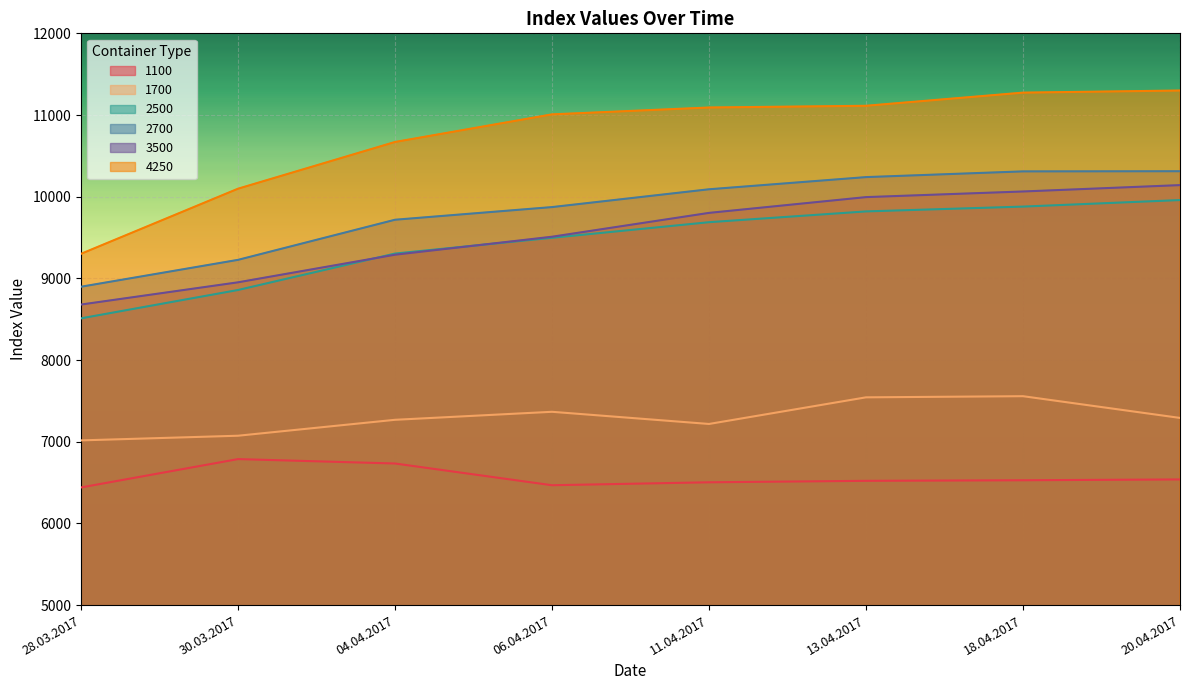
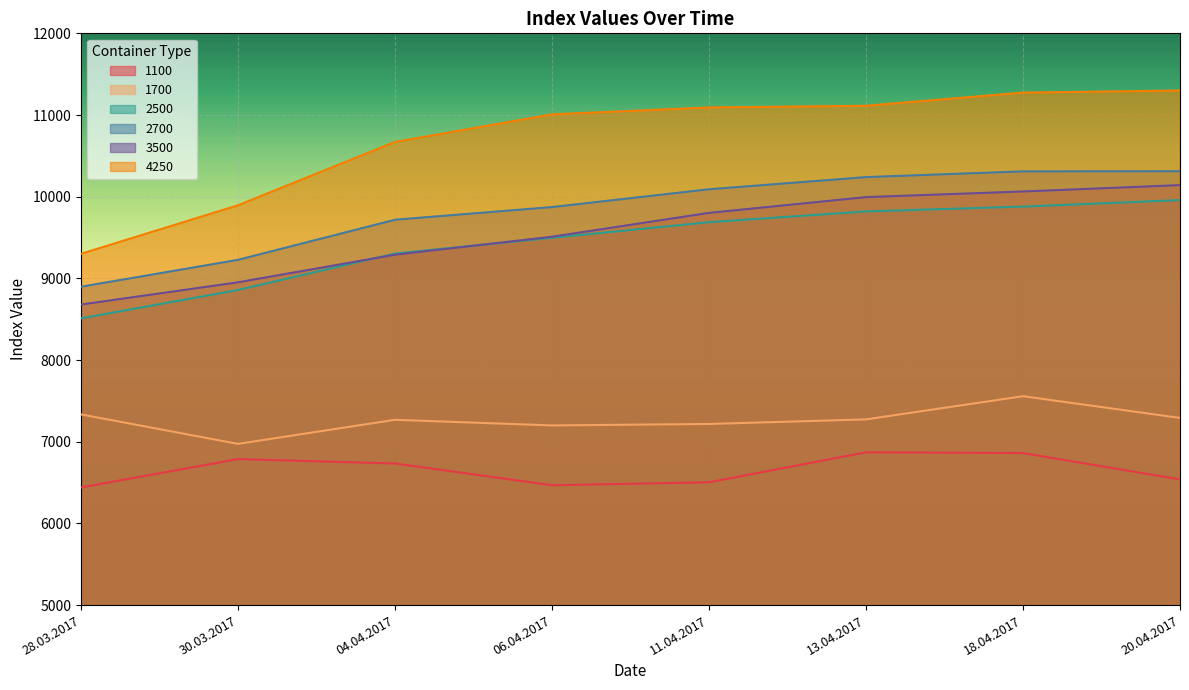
1700, 28.03.2017: 7000 -> 7300
1700, 30.03.2017: 7100 -> 7000
4250, 30.03.2017: 10100 -> 9900
1700, 06.04.2017: 7400 -> 7200
1100, 13.04.2017: 6500 -> 6900
1700, 13.04.2017: 7500 -> 7300
1100, 18.04.2017: 6500 -> 6900
